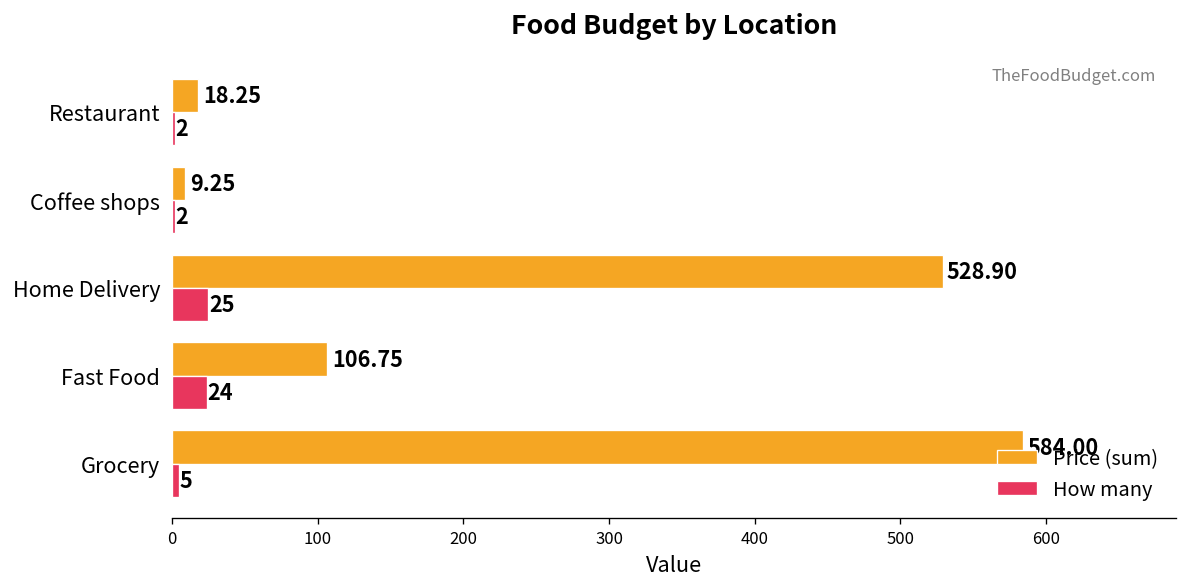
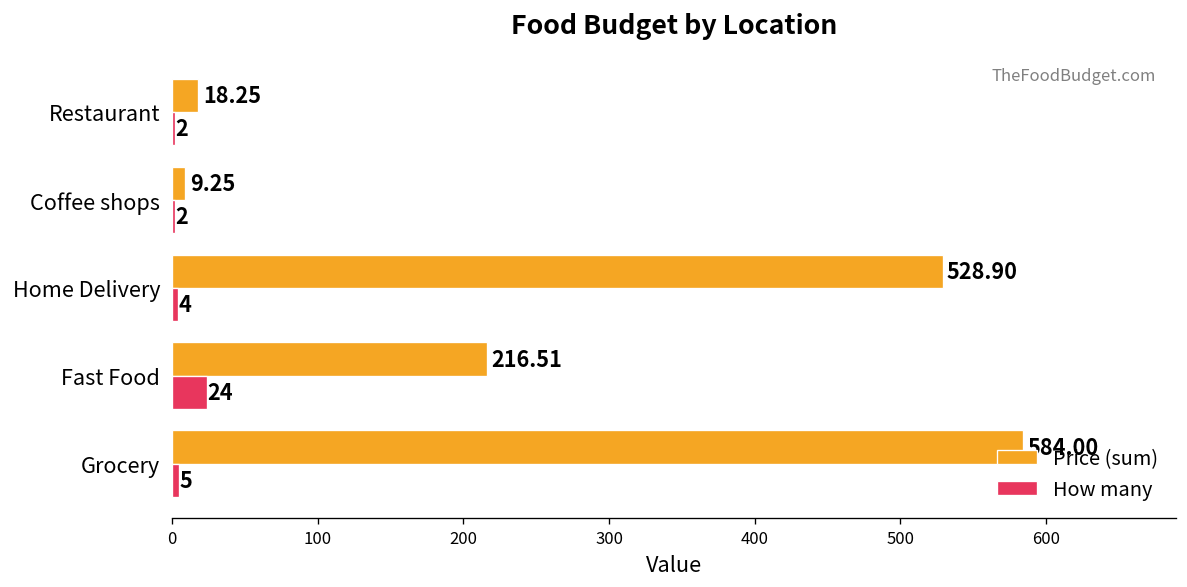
How many, Home Delivery: 25 -> 4
Price (sum), Fast Food: 106.75 -> 216.51
